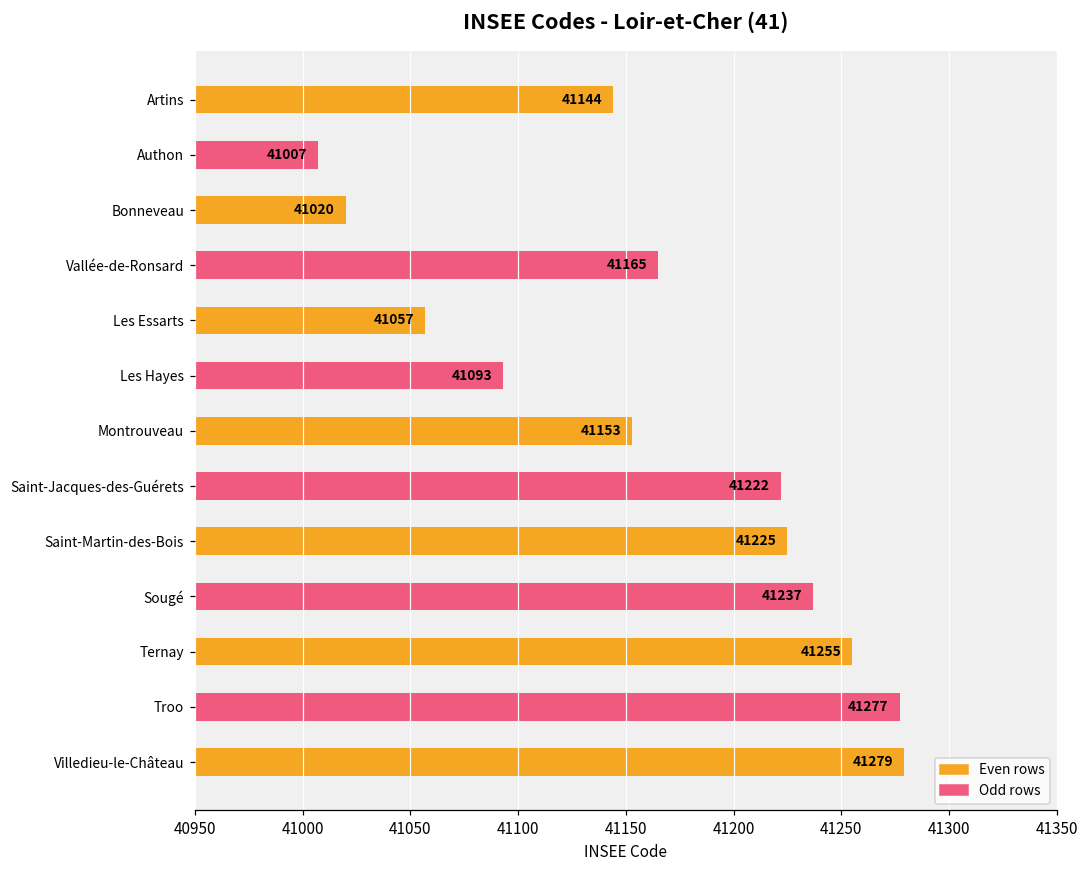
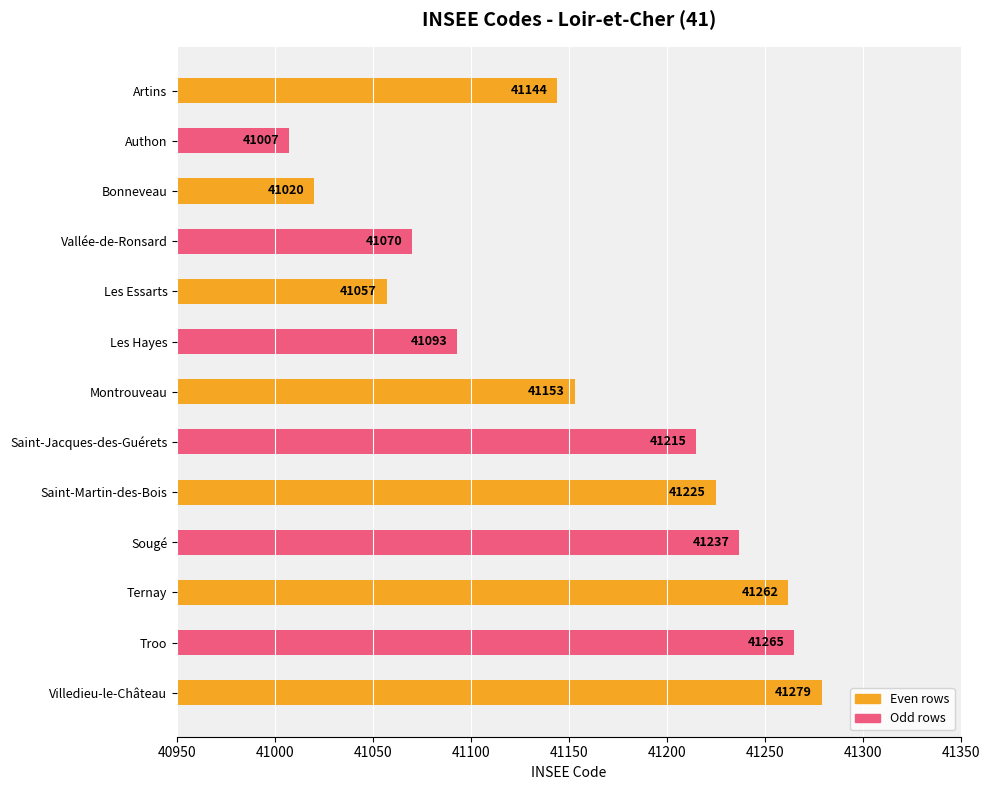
Vallée-de-Ronsard: 41165 -> 41070
Saint-Jacques-des-Guérets: 41222 -> 41215
Ternay: 41255 -> 41262
Troo: 41277 -> 41265
